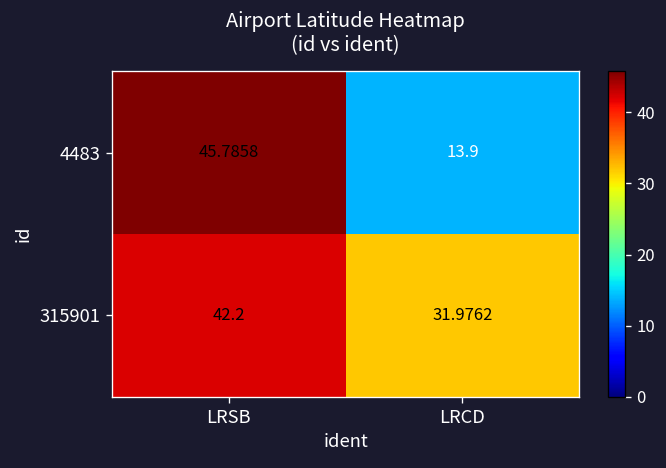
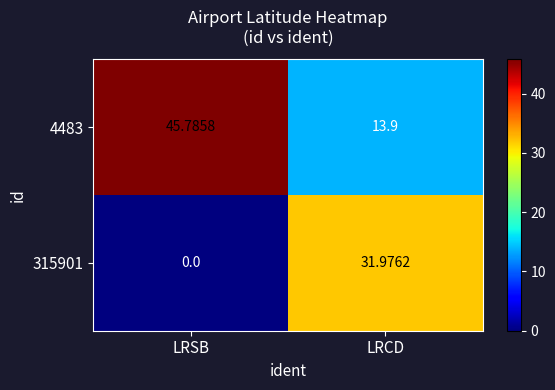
315901, LRSB: 42.2 -> 0.0
